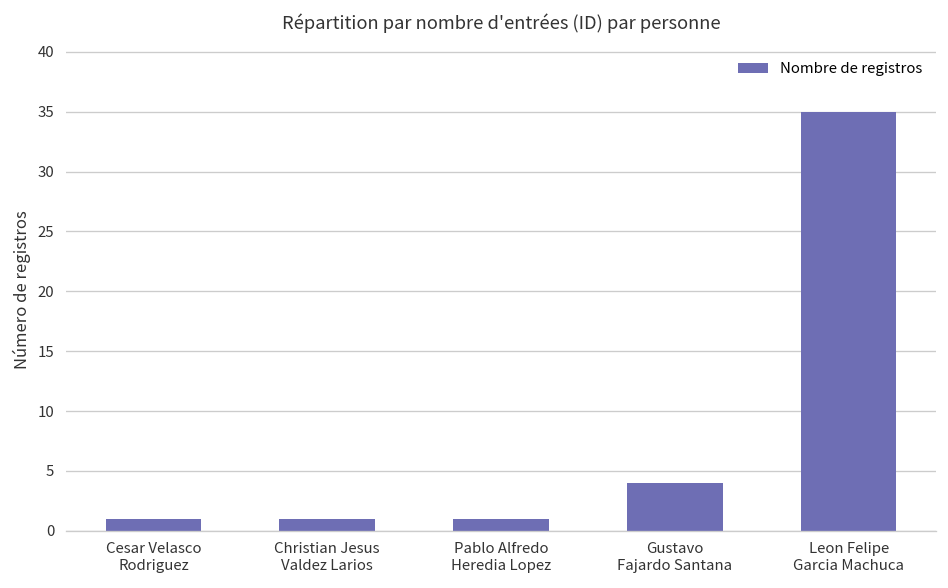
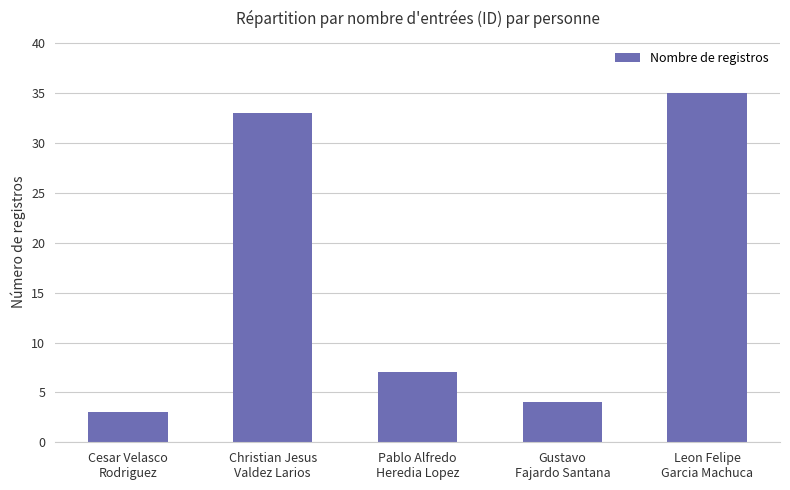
Cesar Velasco Rodriguez: 1 -> 3
Christian Jesus Valdez Larios: 1 -> 33
Pablo Alfredo Heredia Lopez: 1 -> 7
